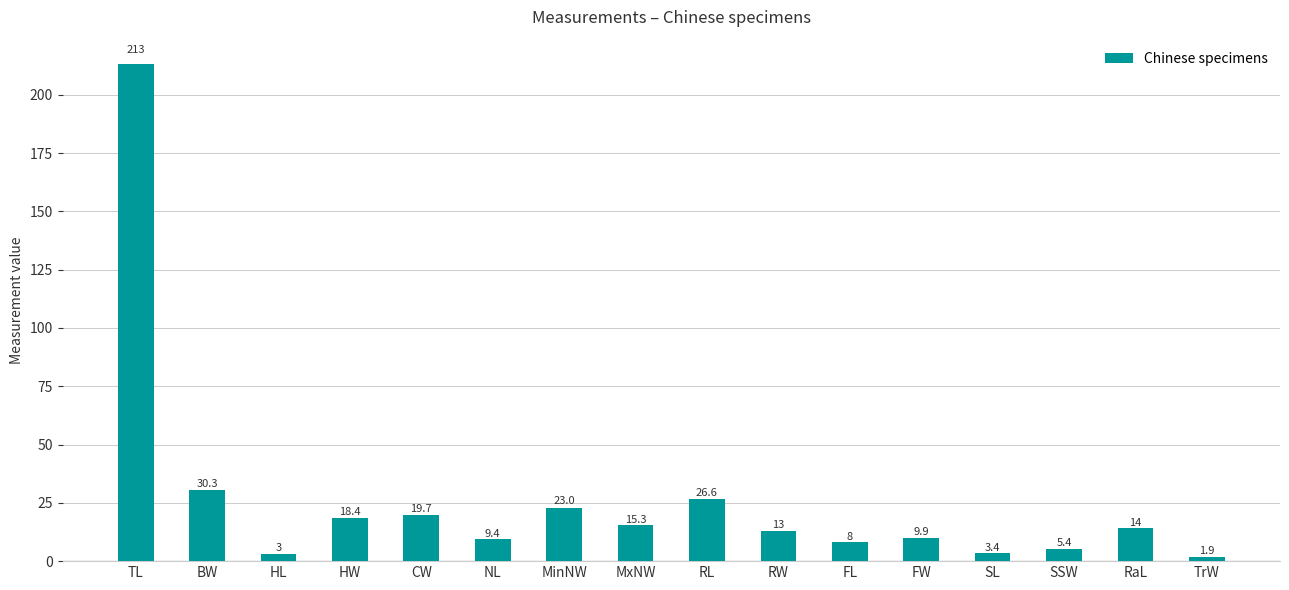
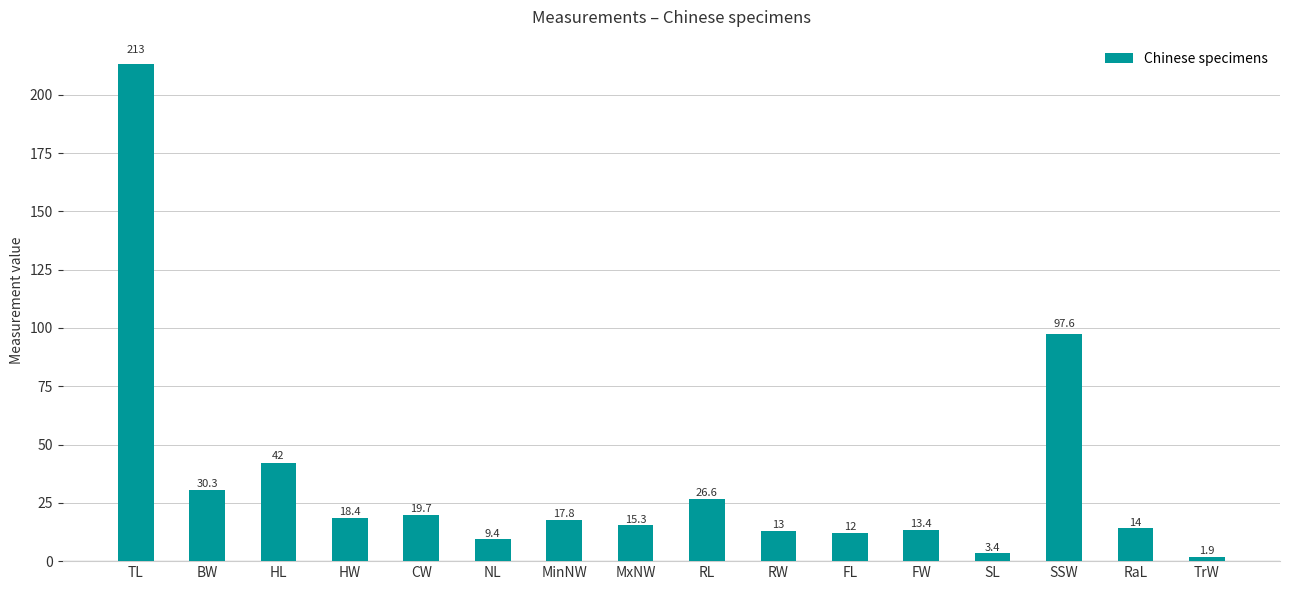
HL: 3 -> 42
MinNW: 23.0 -> 17.8
FL: 8 -> 12
FW: 9.9 -> 13.4
SSW: 5.4 -> 97.6
